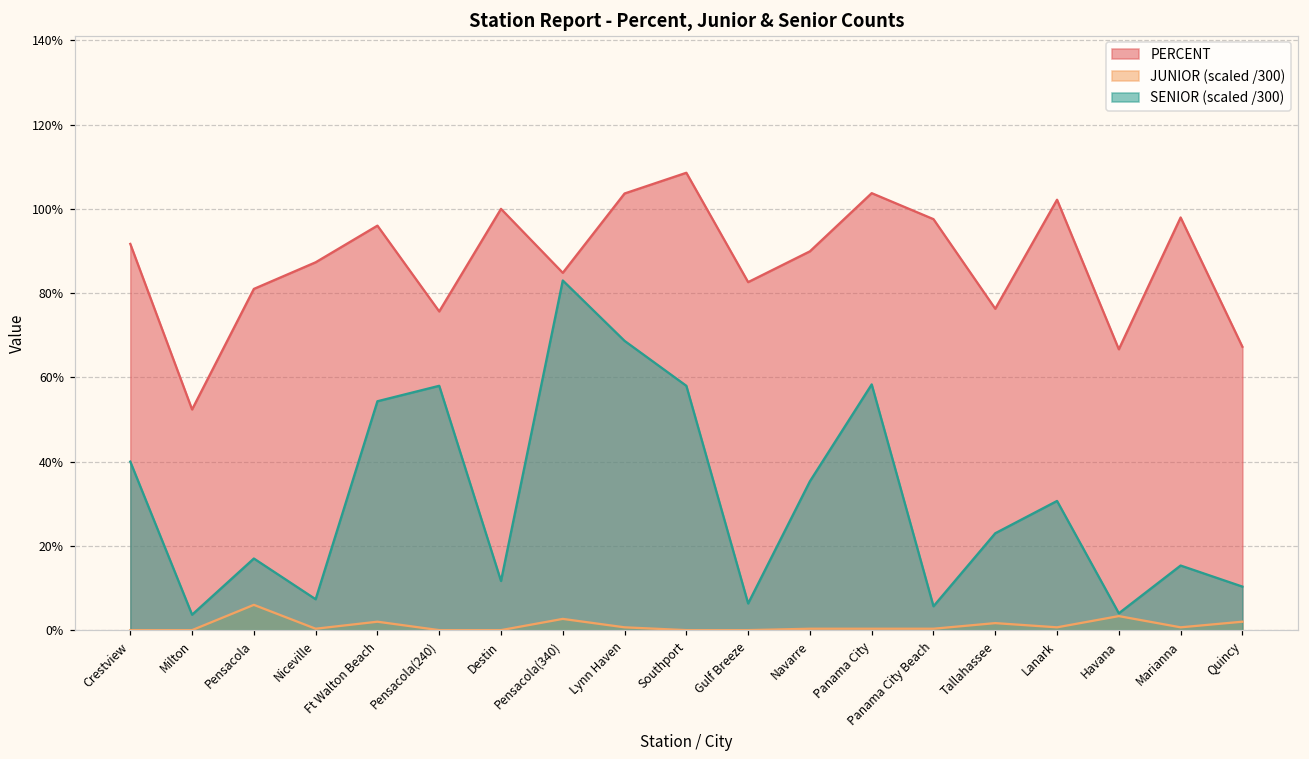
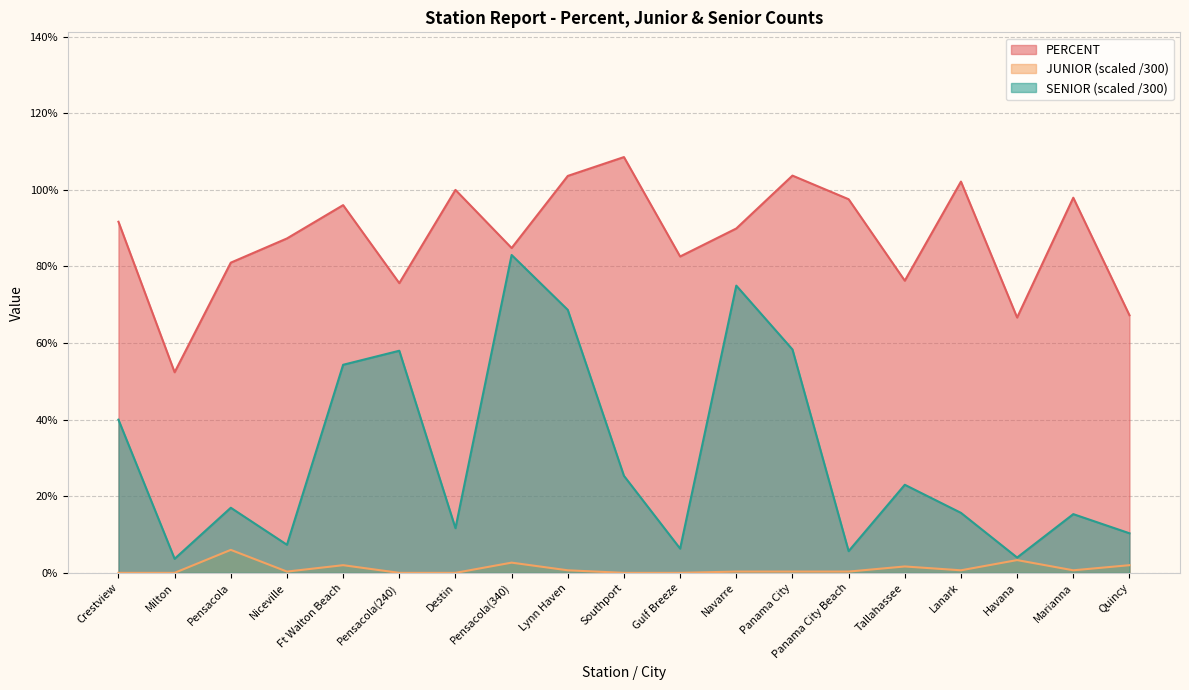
SENIOR (scaled /300), Southport: 58% -> 25%
SENIOR (scaled /300), Navarre: 35% -> 75%
SENIOR (scaled /300), Lanark: 31% -> 16%
